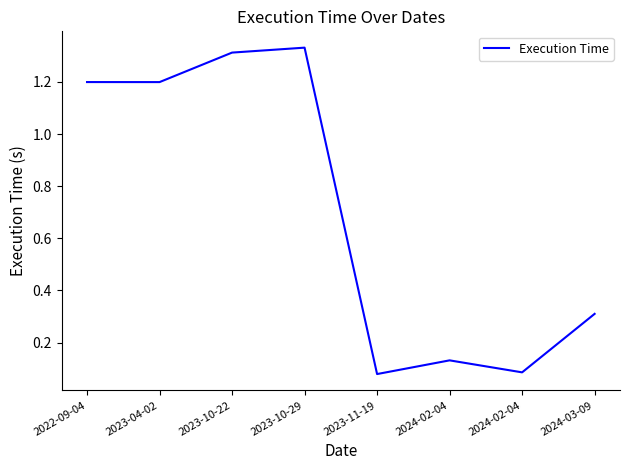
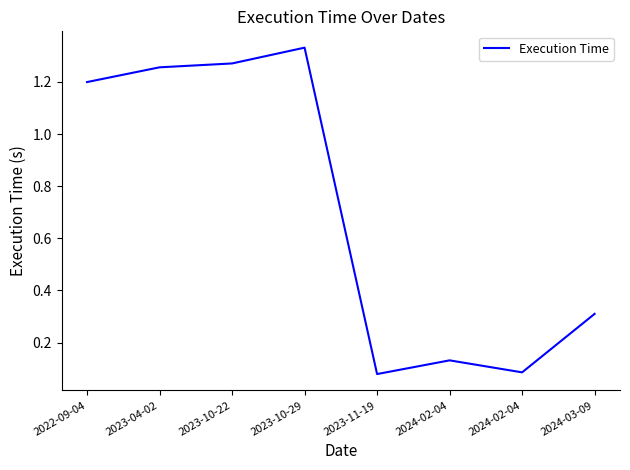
2023-04-02: 1.20 -> 1.26
2023-10-22: 1.31 -> 1.27
